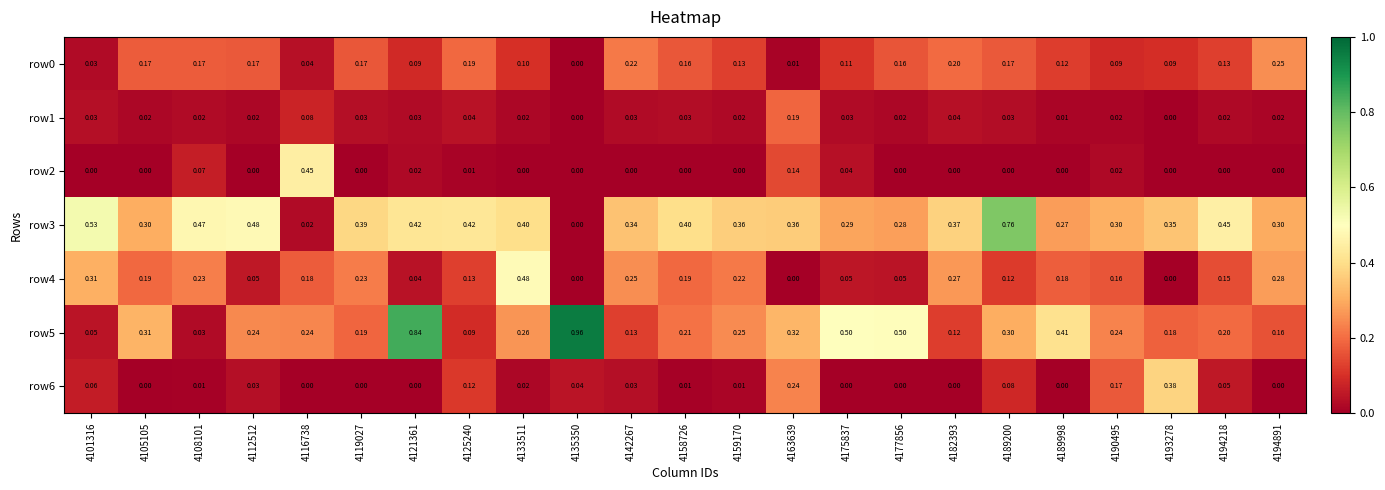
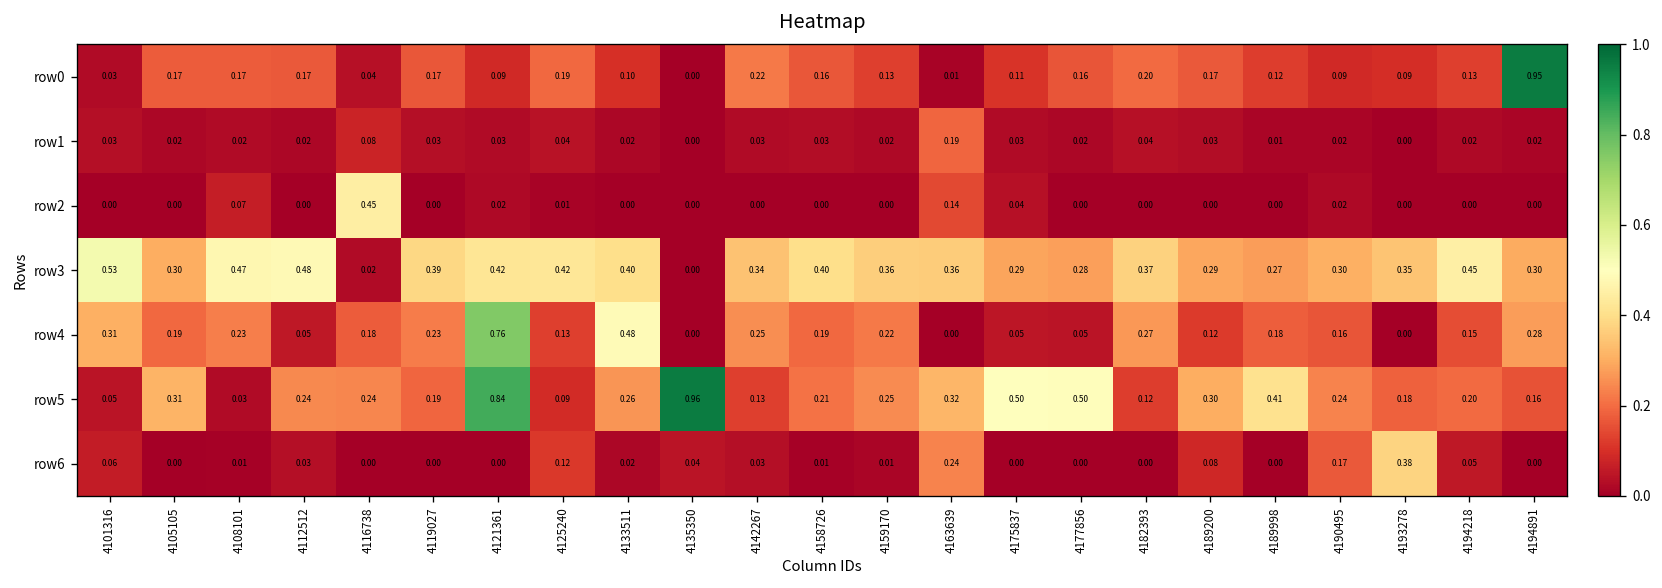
row0, 4194891: 0.25 -> 0.95
row3, 4189200: 0.76 -> 0.29
row4, 4121361: 0.04 -> 0.76
